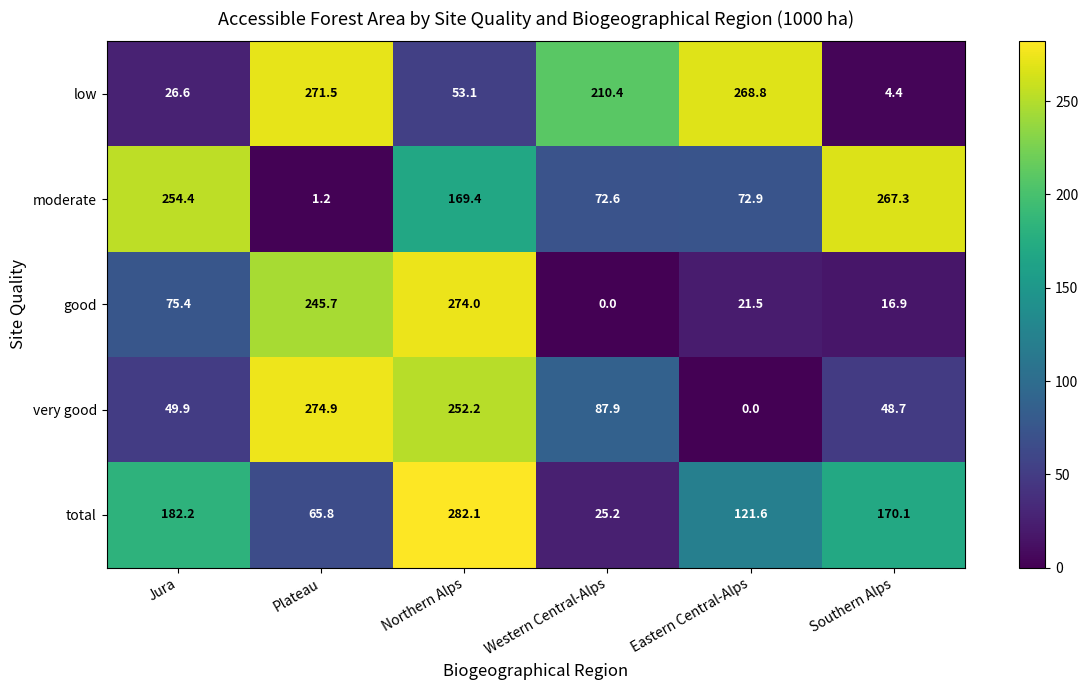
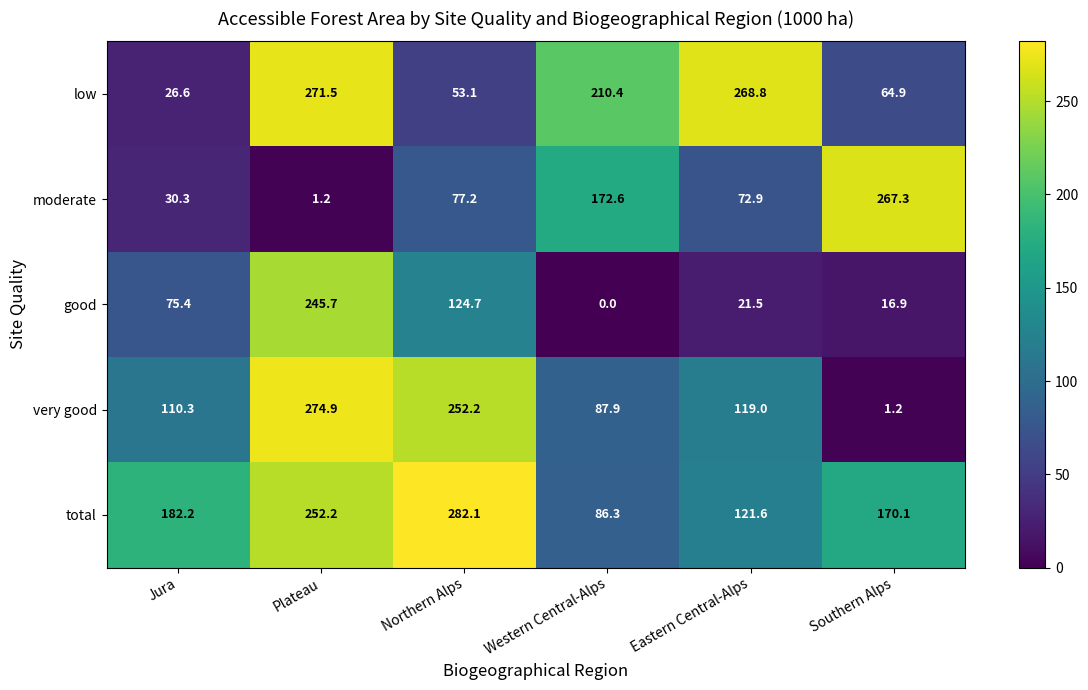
low, Southern Alps: 4.4 -> 64.9
moderate, Jura: 254.4 -> 30.3
moderate, Northern Alps: 169.4 -> 77.2
moderate, Western Central-Alps: 72.6 -> 172.6
good, Northern Alps: 274.0 -> 124.7
very good, Jura: 49.9 -> 110.3
very good, Eastern Central-Alps: 0.0 -> 119.0
very good, Southern Alps: 48.7 -> 1.2
total, Plateau: 65.8 -> 252.2
total, Western Central-Alps: 25.2 -> 86.3
